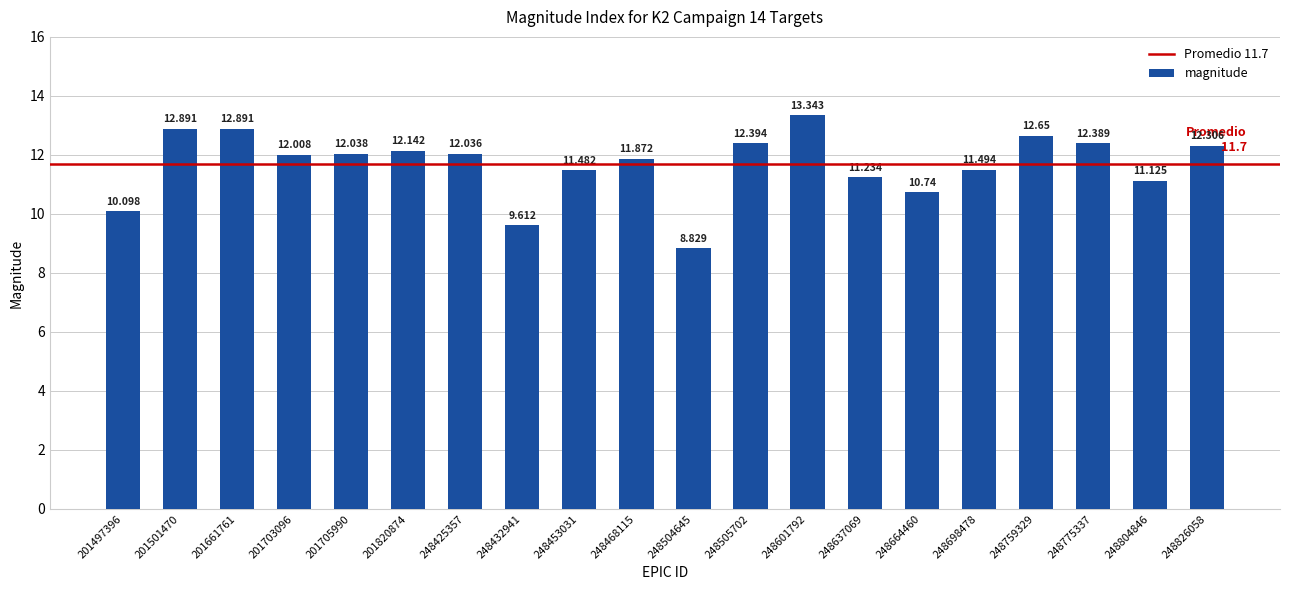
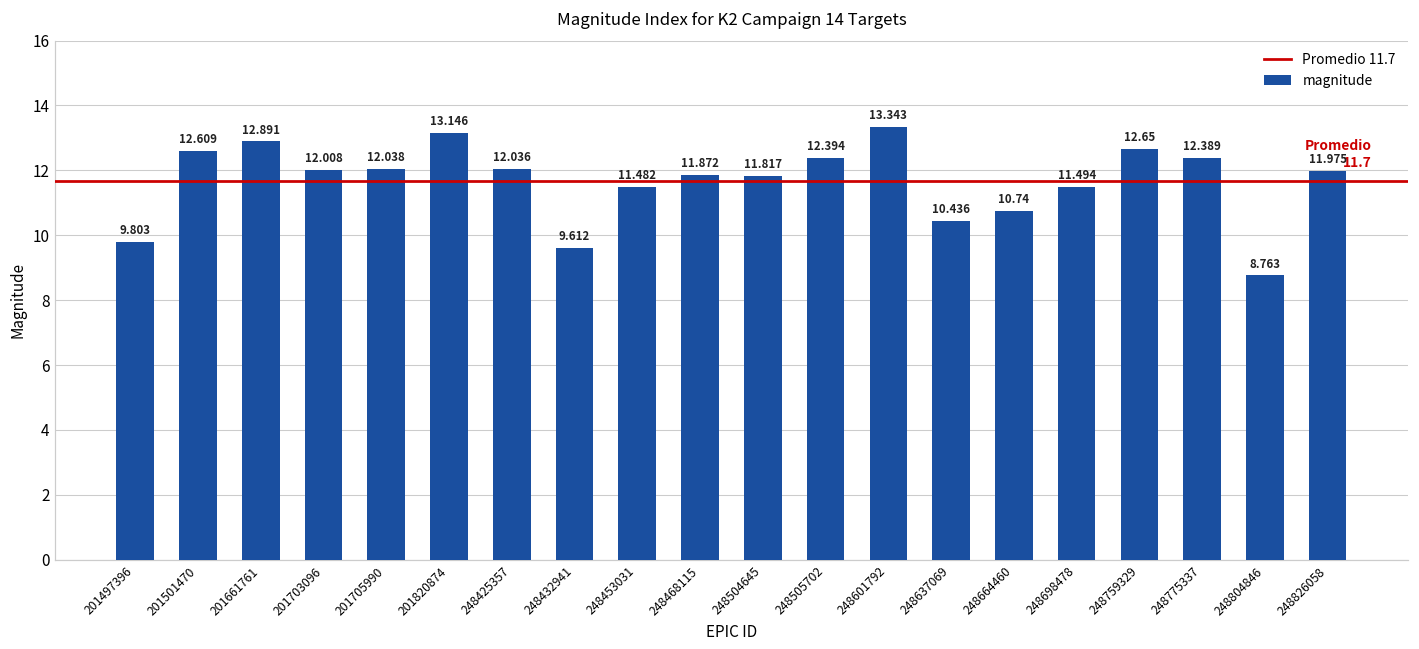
201497396: 10.098 -> 9.803
201501470: 12.891 -> 12.609
201820874: 12.142 -> 13.146
248504645: 8.829 -> 11.817
248637069: 11.234 -> 10.436
248804846: 11.125 -> 8.763
248826058: 12.306 -> 11.975
